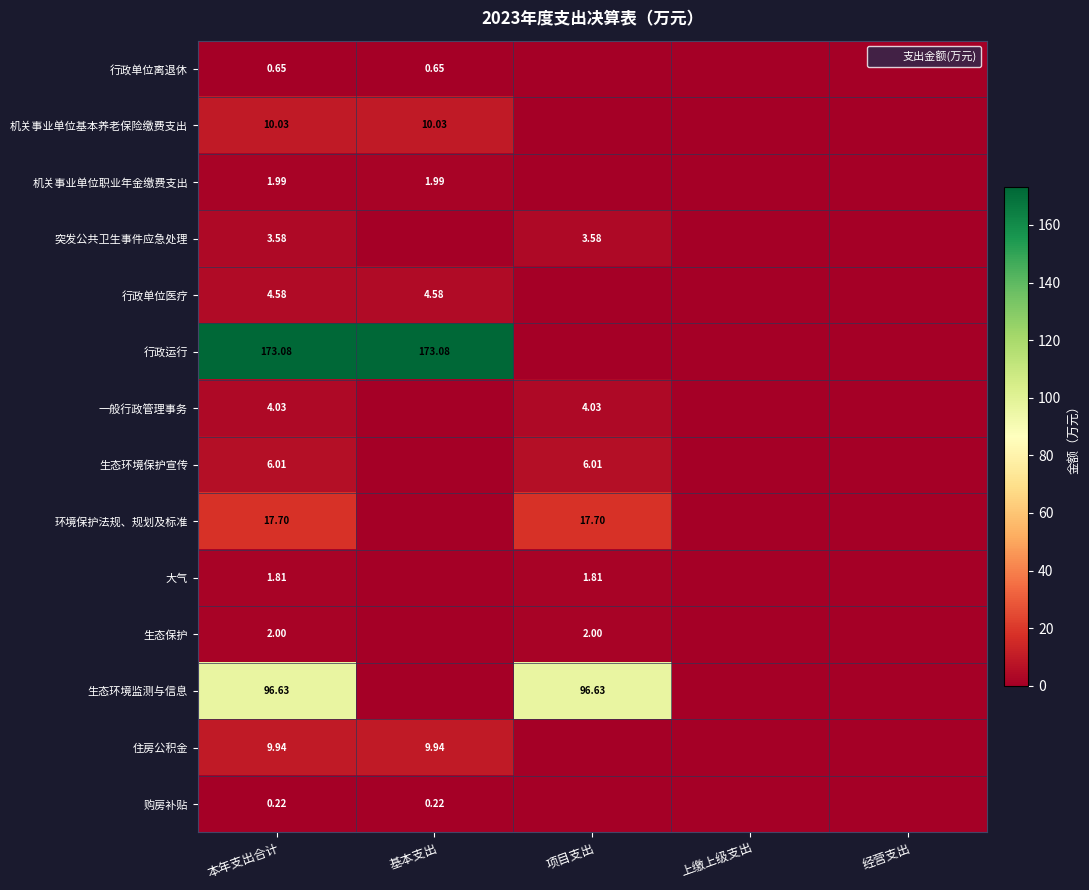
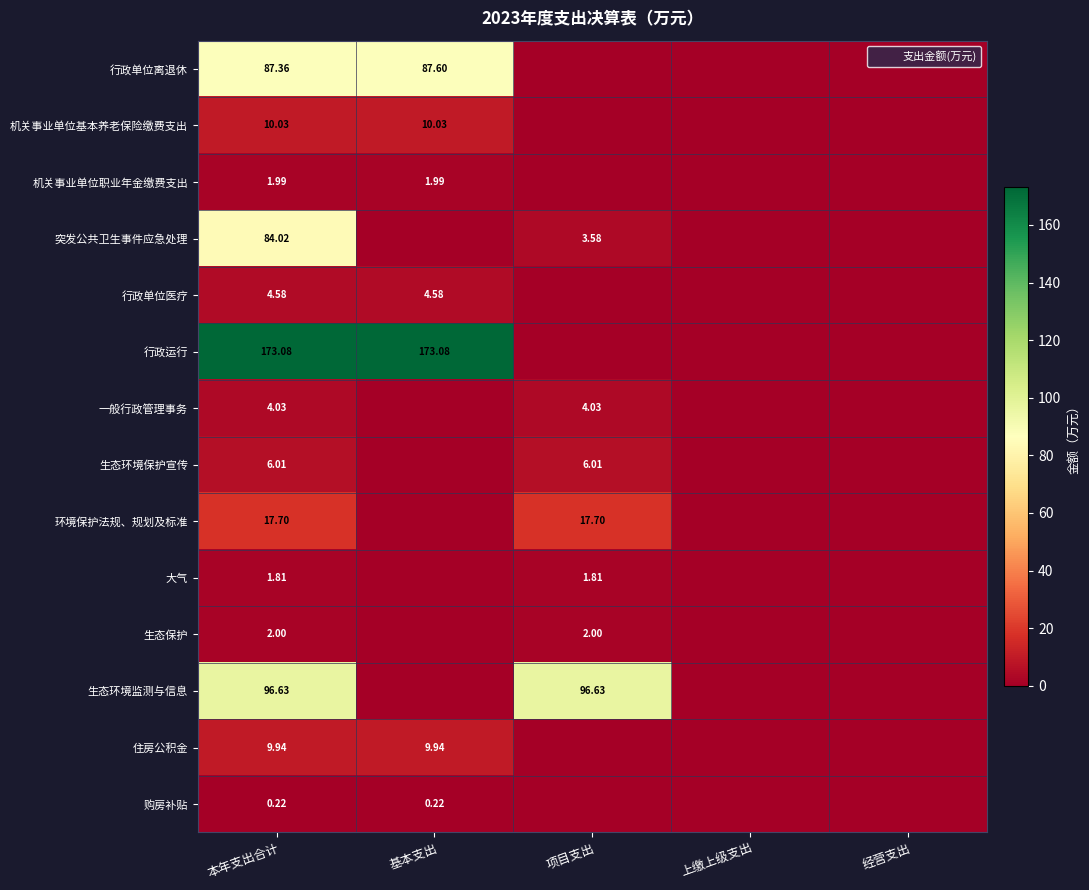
行政单位离退休, 本年支出合计: 0.65 -> 87.36
行政单位离退休, 基本支出: 0.65 -> 87.60
突发公共卫生事件应急处理, 本年支出合计: 3.58 -> 84.02
